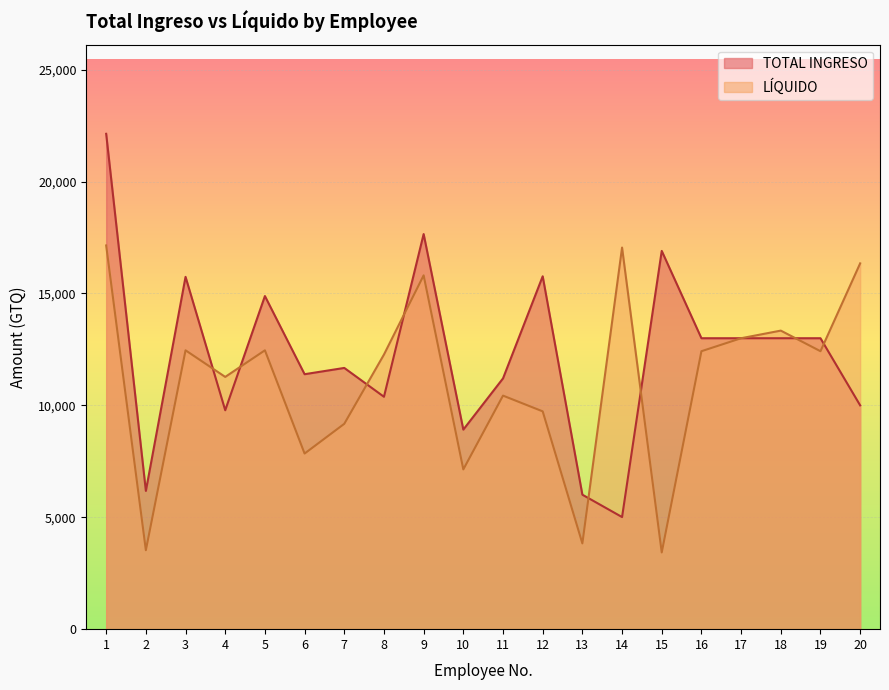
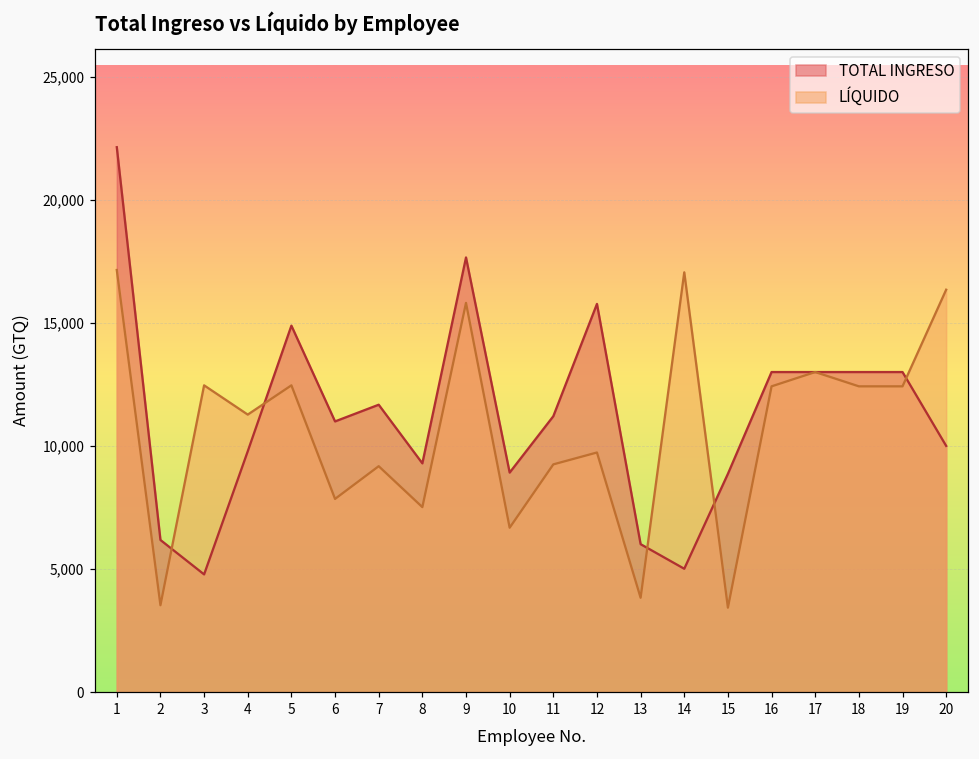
TOTAL INGRESO, 3: 15,700 -> 4,800
TOTAL INGRESO, 6: 11,400 -> 11,000
TOTAL INGRESO, 8: 10,400 -> 9,300
LÍQUIDO, 8: 12,300 -> 7,500
LÍQUIDO, 10: 7,100 -> 6,700
LÍQUIDO, 11: 10,400 -> 9,200
TOTAL INGRESO, 15: 16,900 -> 8,900
LÍQUIDO, 18: 13,300 -> 12,400
